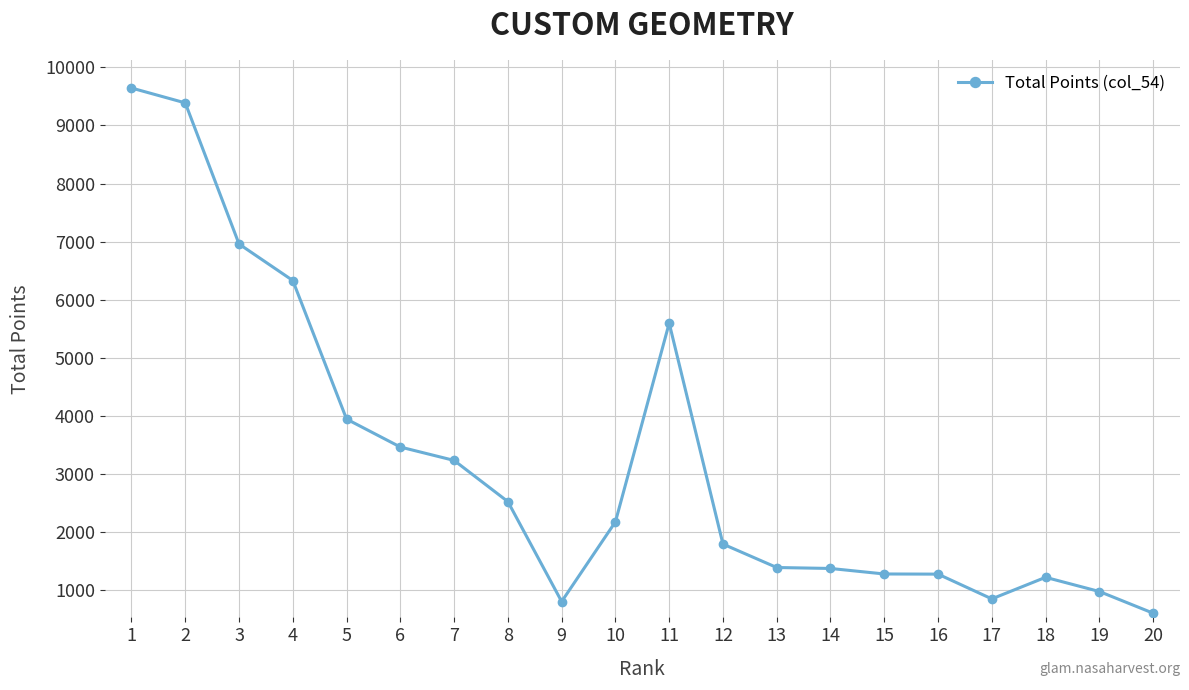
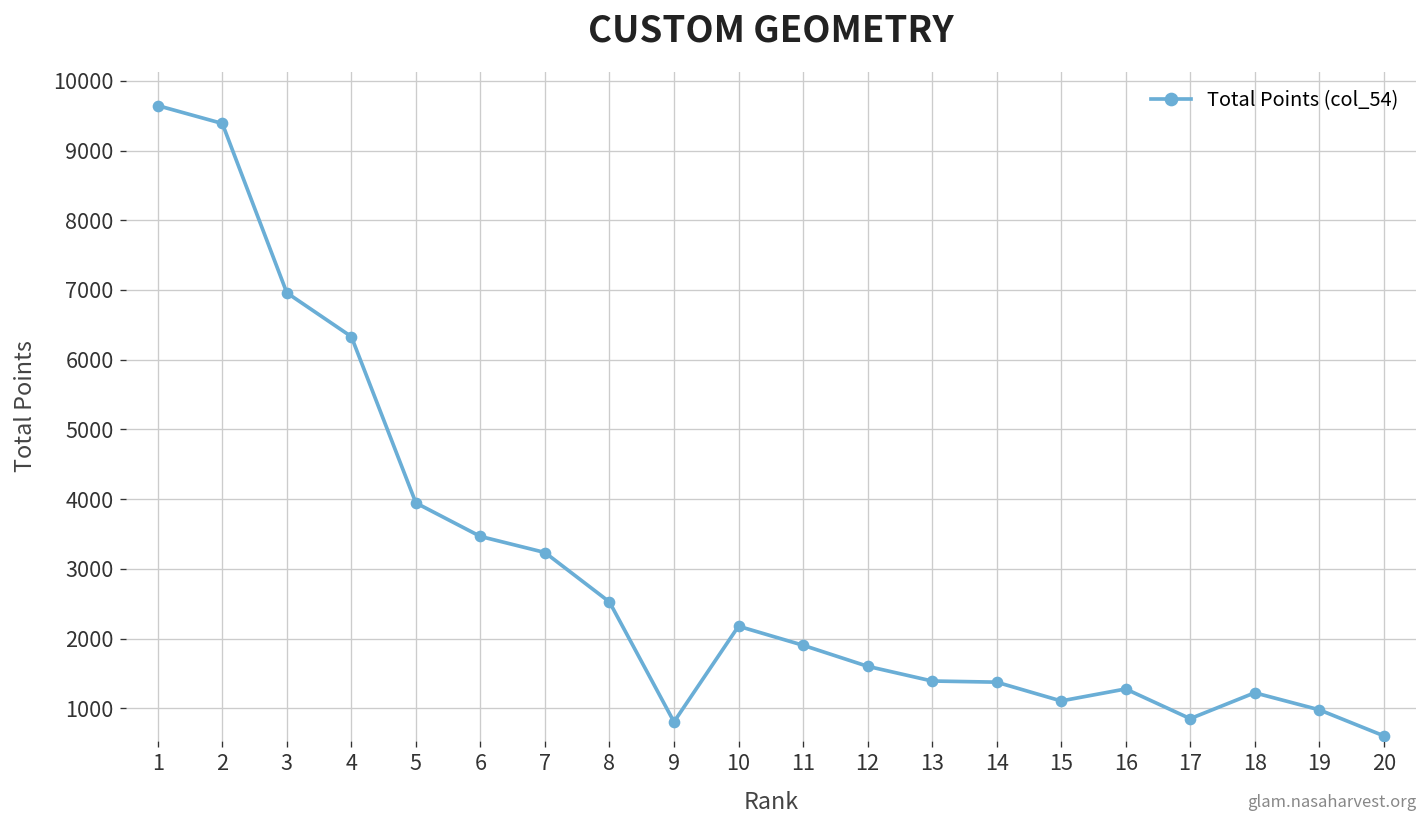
11: 5600 -> 1900
12: 1800 -> 1600
15: 1300 -> 1100
